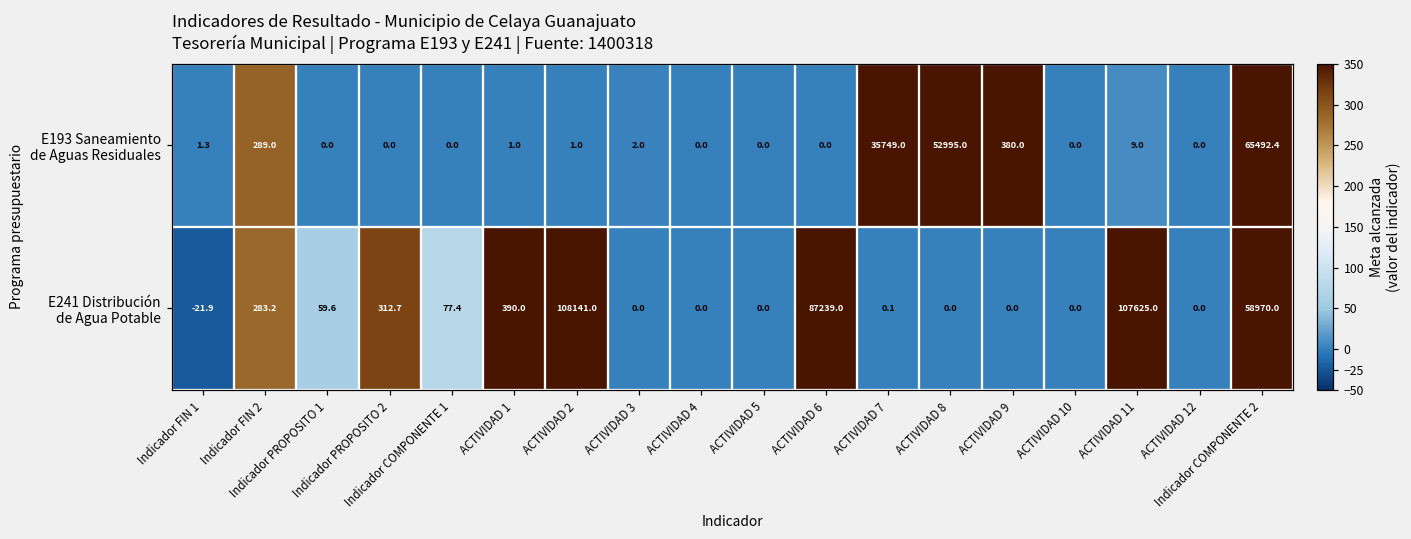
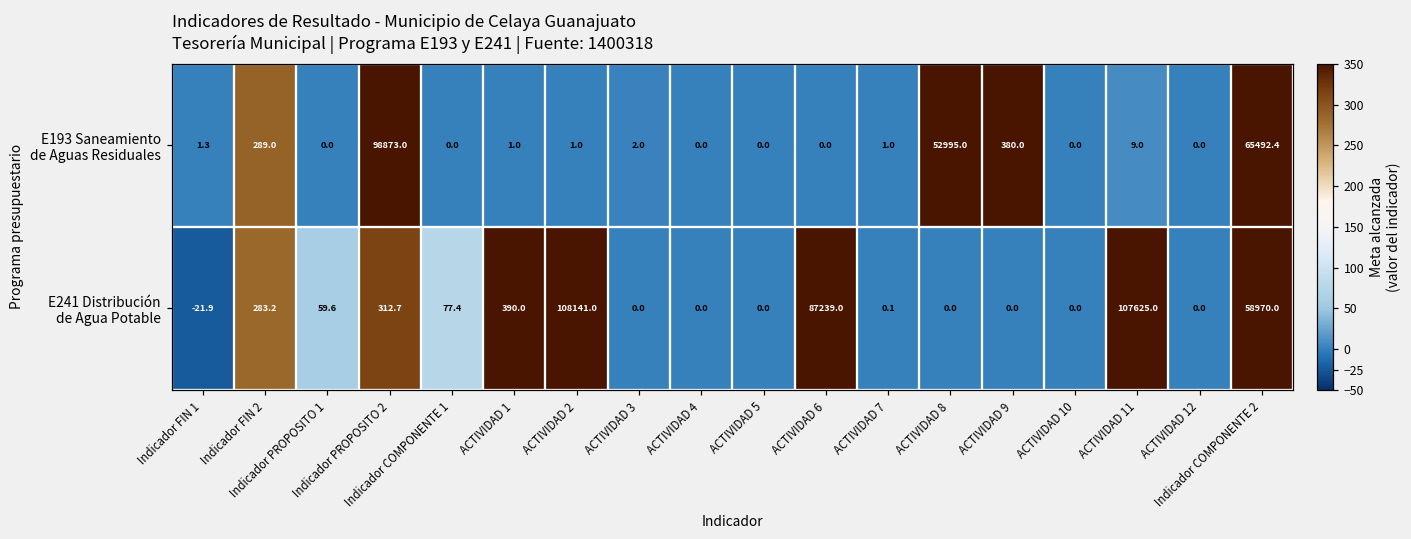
E193 Saneamiento de Aguas Residuales, Indicador PROPOSITO 2: 0.0 -> 98873.0
E193 Saneamiento de Aguas Residuales, ACTIVIDAD 7: 35749.0 -> 1.0
